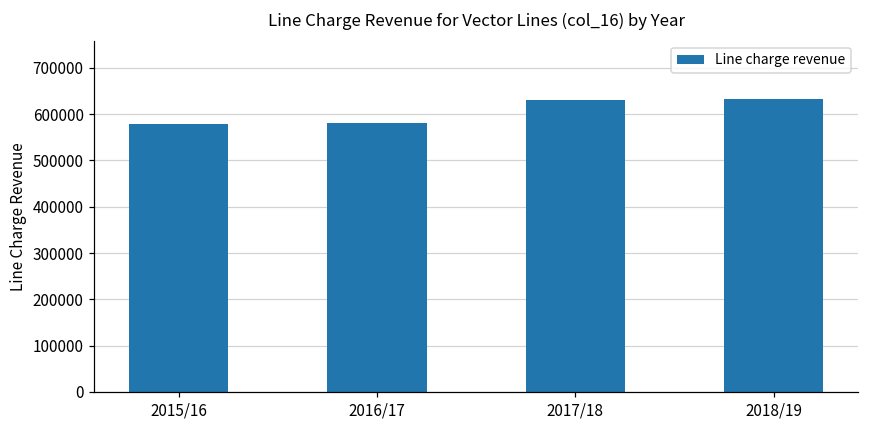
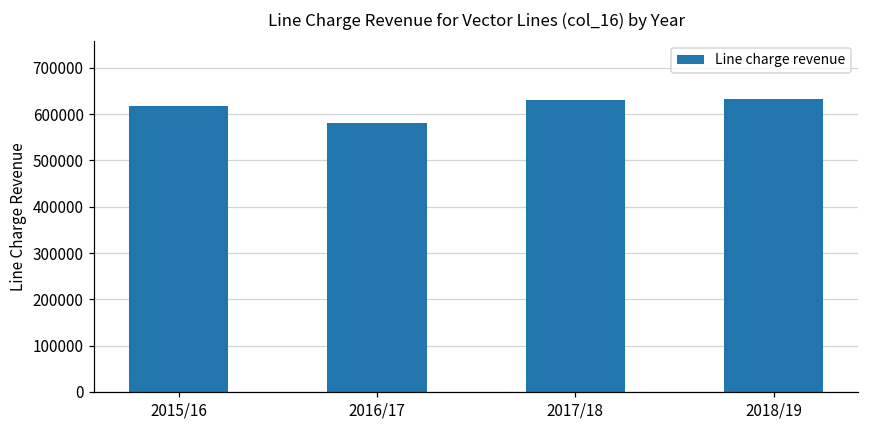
2015/16: 580000 -> 620000
